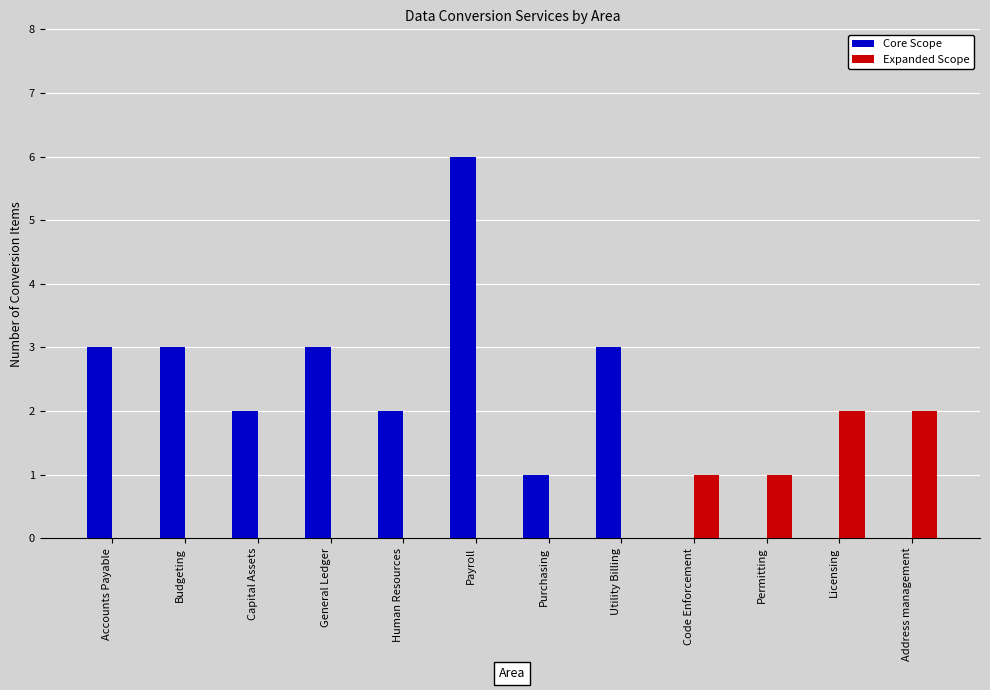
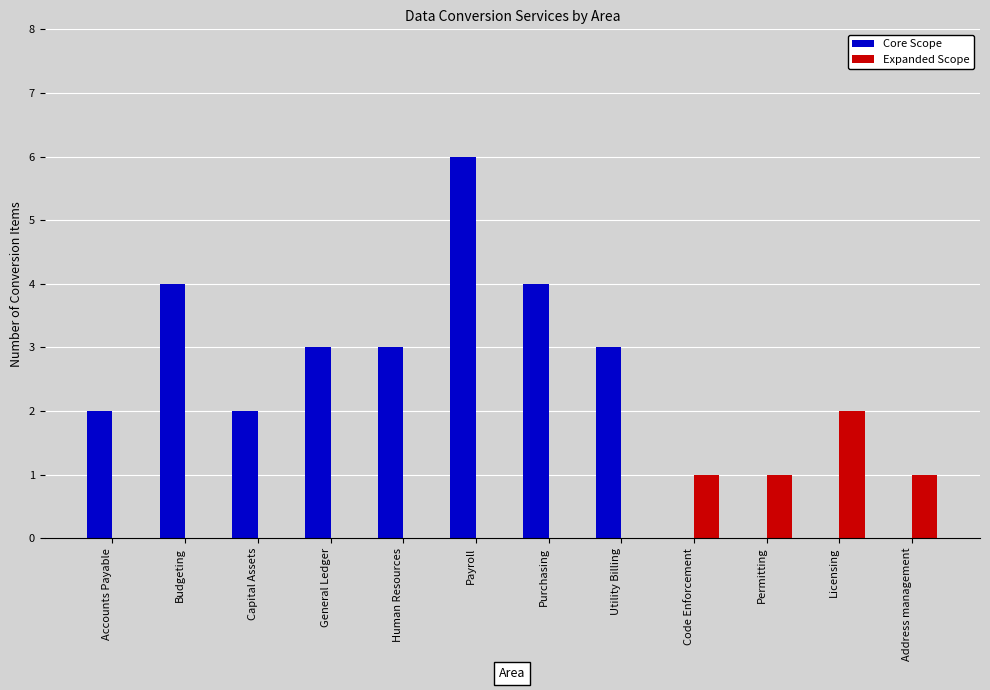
Core Scope, Accounts Payable: 3 -> 2
Core Scope, Budgeting: 3 -> 4
Core Scope, Human Resources: 2 -> 3
Core Scope, Purchasing: 1 -> 4
Expanded Scope, Address management: 2 -> 1
